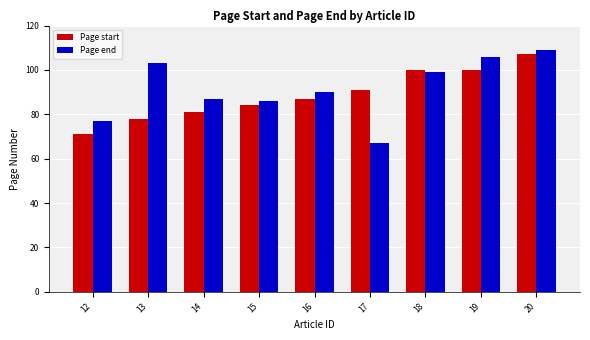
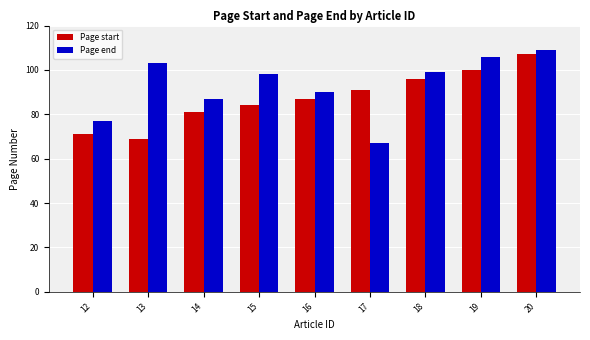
Page start, 13: 78 -> 69
Page end, 15: 86 -> 98
Page start, 18: 100 -> 96
